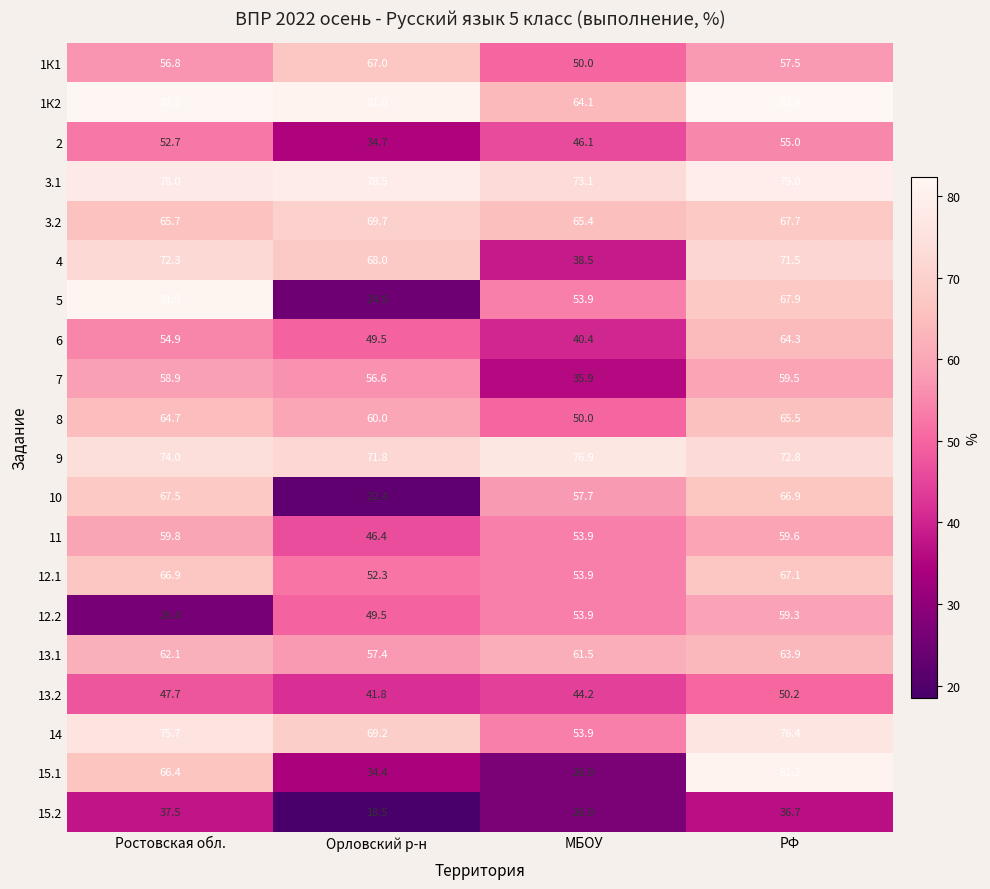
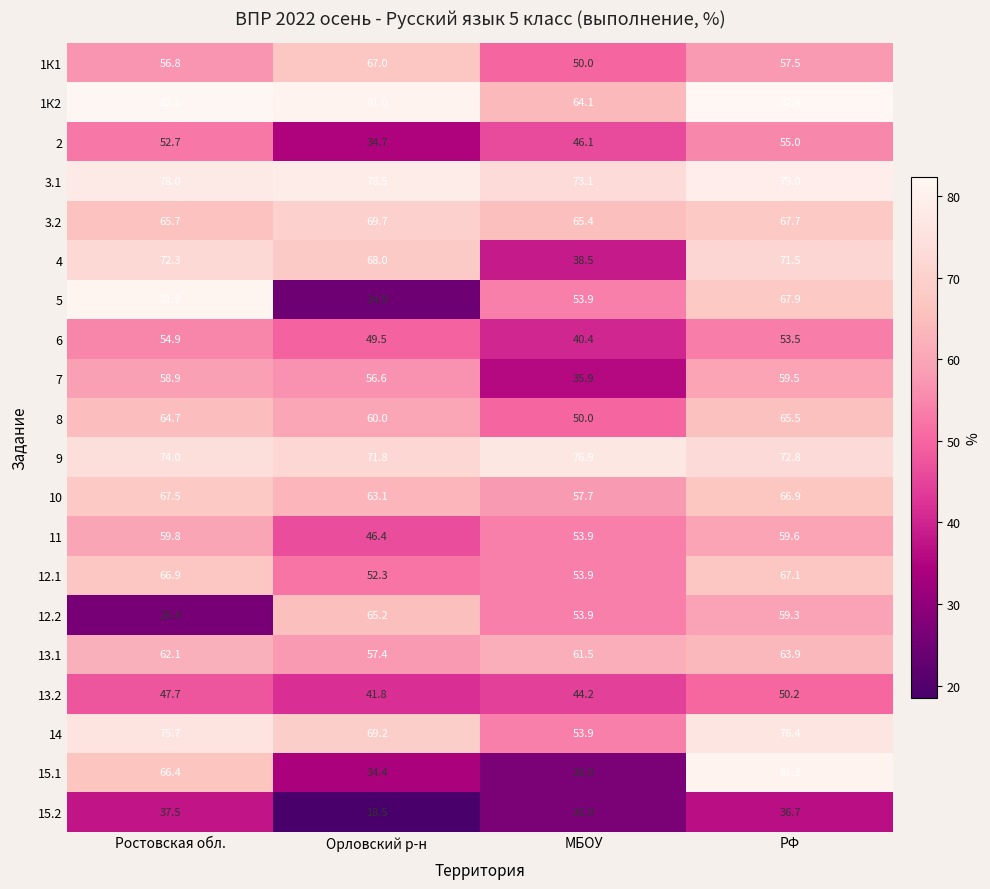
6, РФ: 64.3 -> 53.5
10, Орловский р-н: 22.4 -> 63.1
12.2, Орловский р-н: 49.5 -> 65.2
